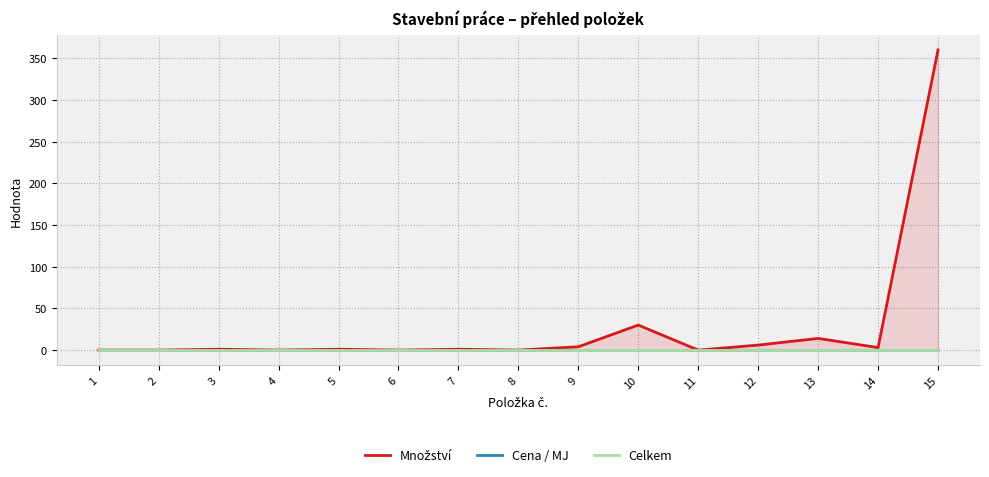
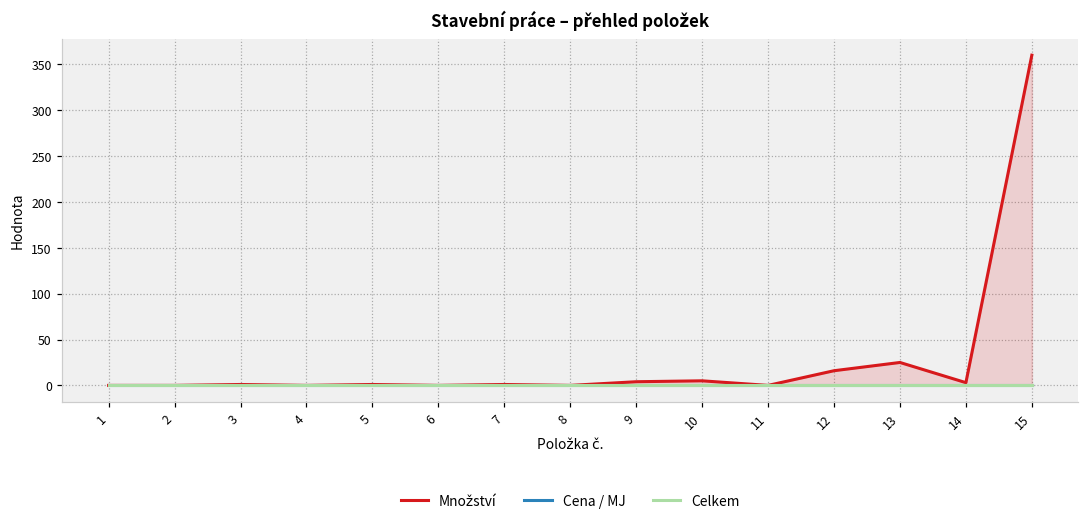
Množství, 10: 30 -> 10
Množství, 12: 10 -> 20
Množství, 13: 10 -> 30
